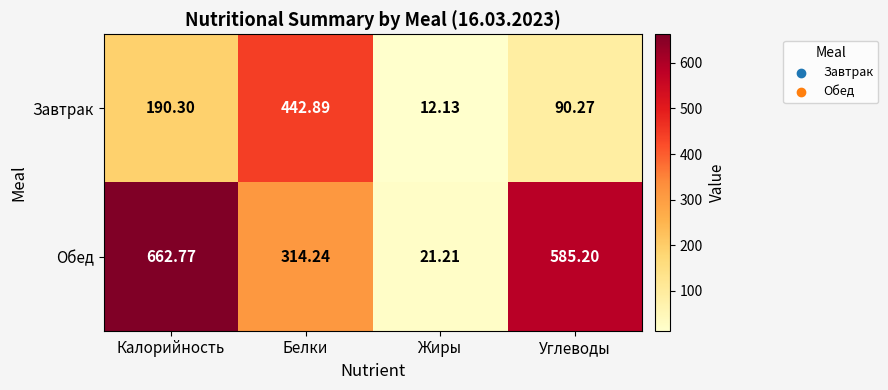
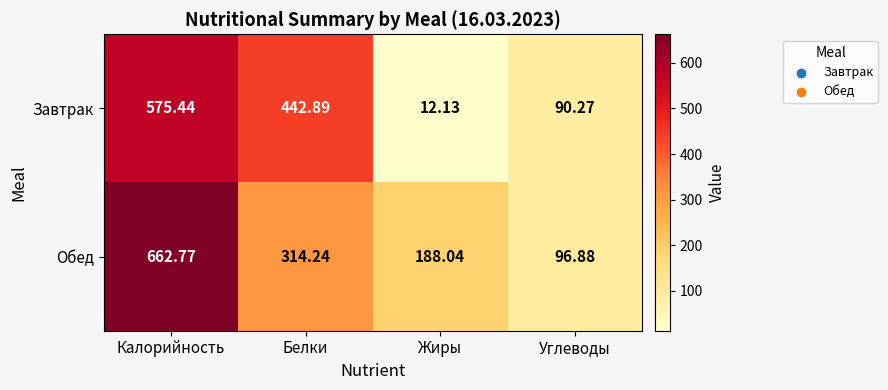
Завтрак, Калорийность: 190.30 -> 575.44
Обед, Жиры: 21.21 -> 188.04
Обед, Углеводы: 585.20 -> 96.88
